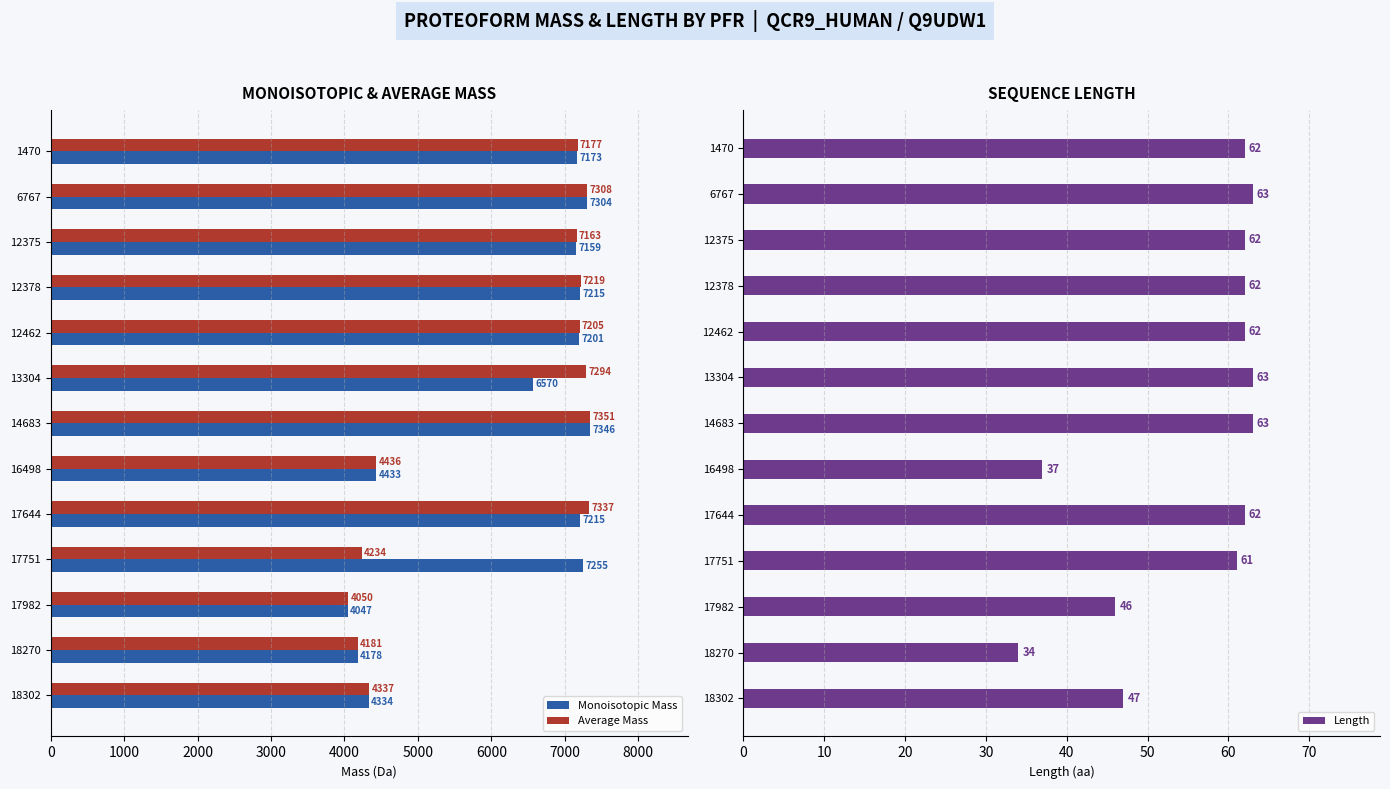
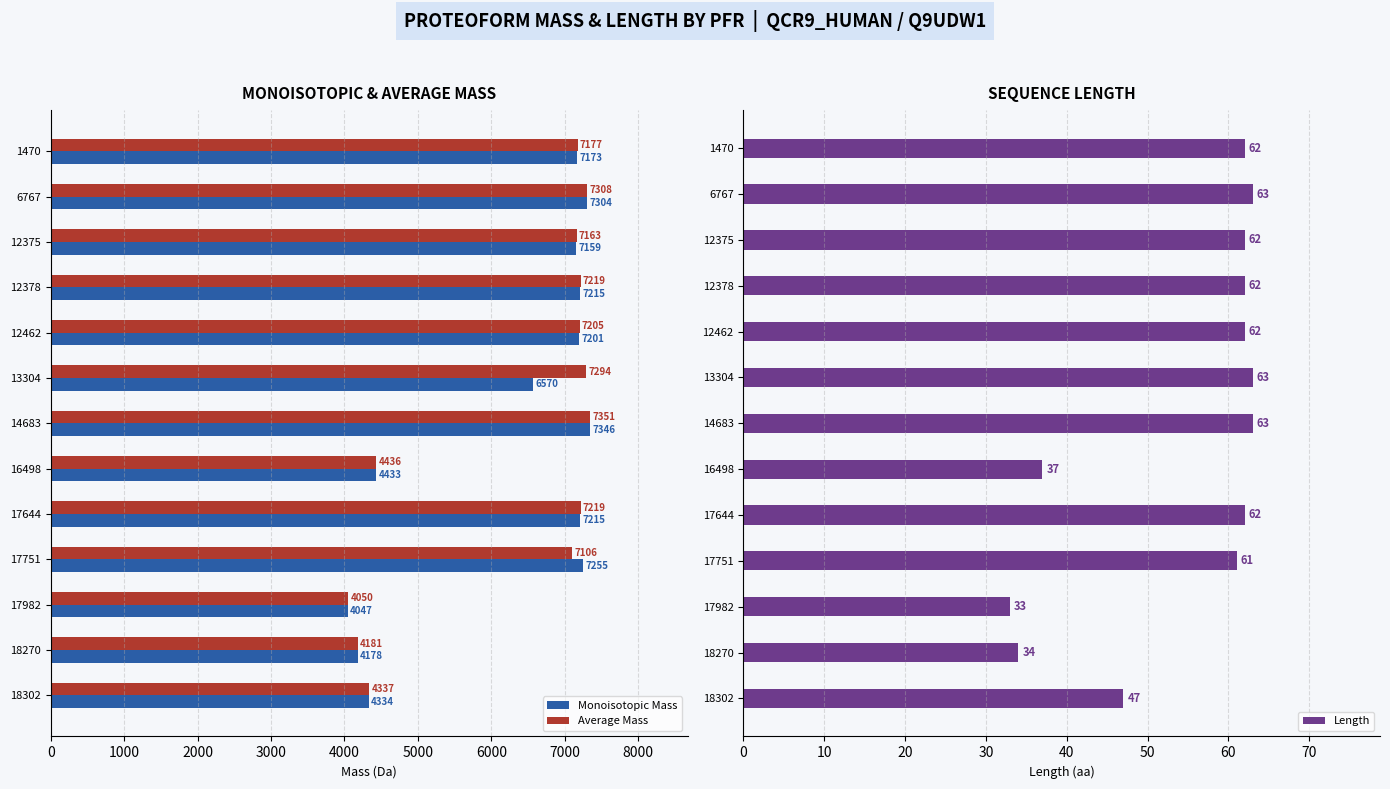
MONOISOTOPIC & AVERAGE MASS, Average Mass, 17644: 7337 -> 7219
MONOISOTOPIC & AVERAGE MASS, Average Mass, 17751: 4234 -> 7106
SEQUENCE LENGTH, 17982: 46 -> 33
